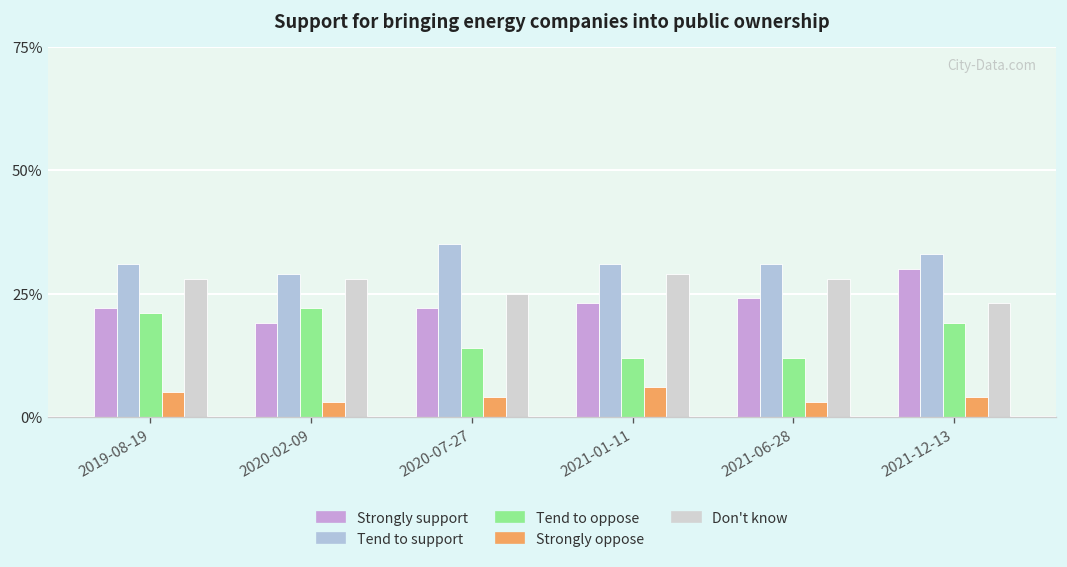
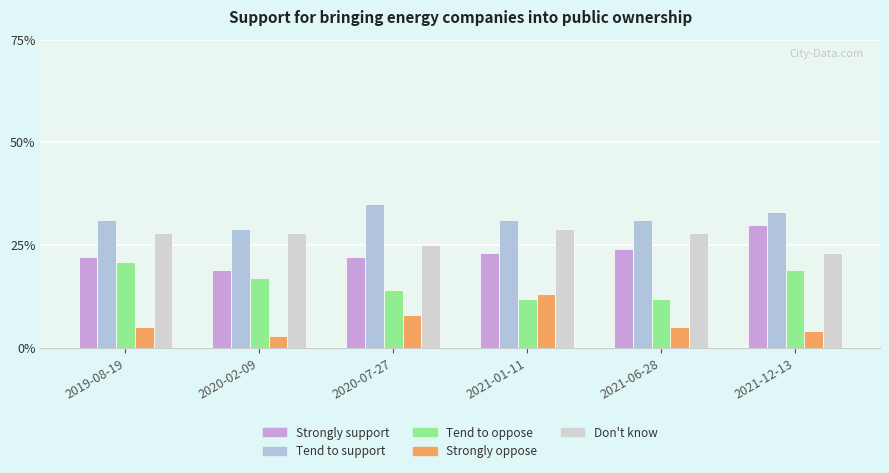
Tend to oppose, 2020-02-09: 22% -> 17%
Strongly oppose, 2020-07-27: 4% -> 8%
Strongly oppose, 2021-01-11: 6% -> 13%
Strongly oppose, 2021-06-28: 3% -> 5%
